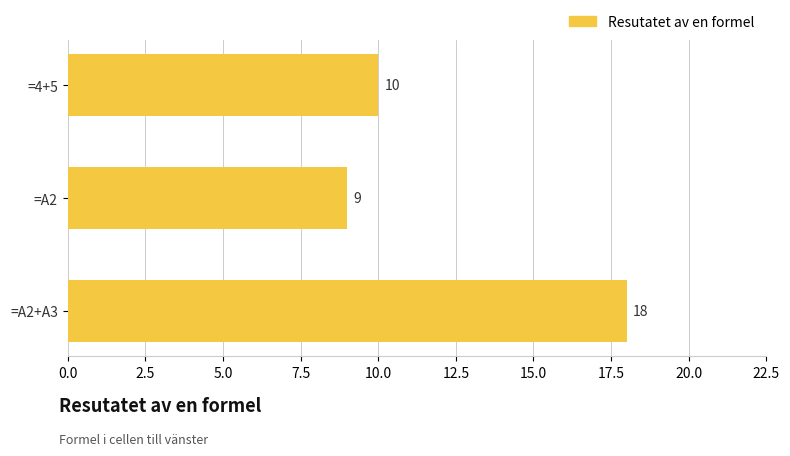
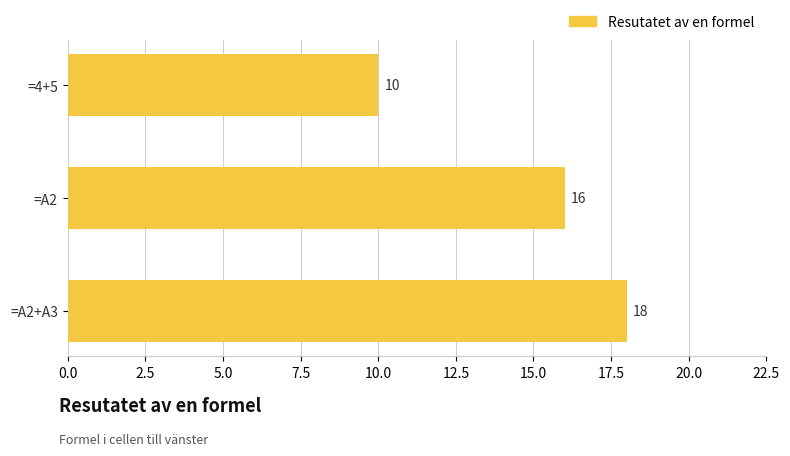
=A2: 9 -> 16
